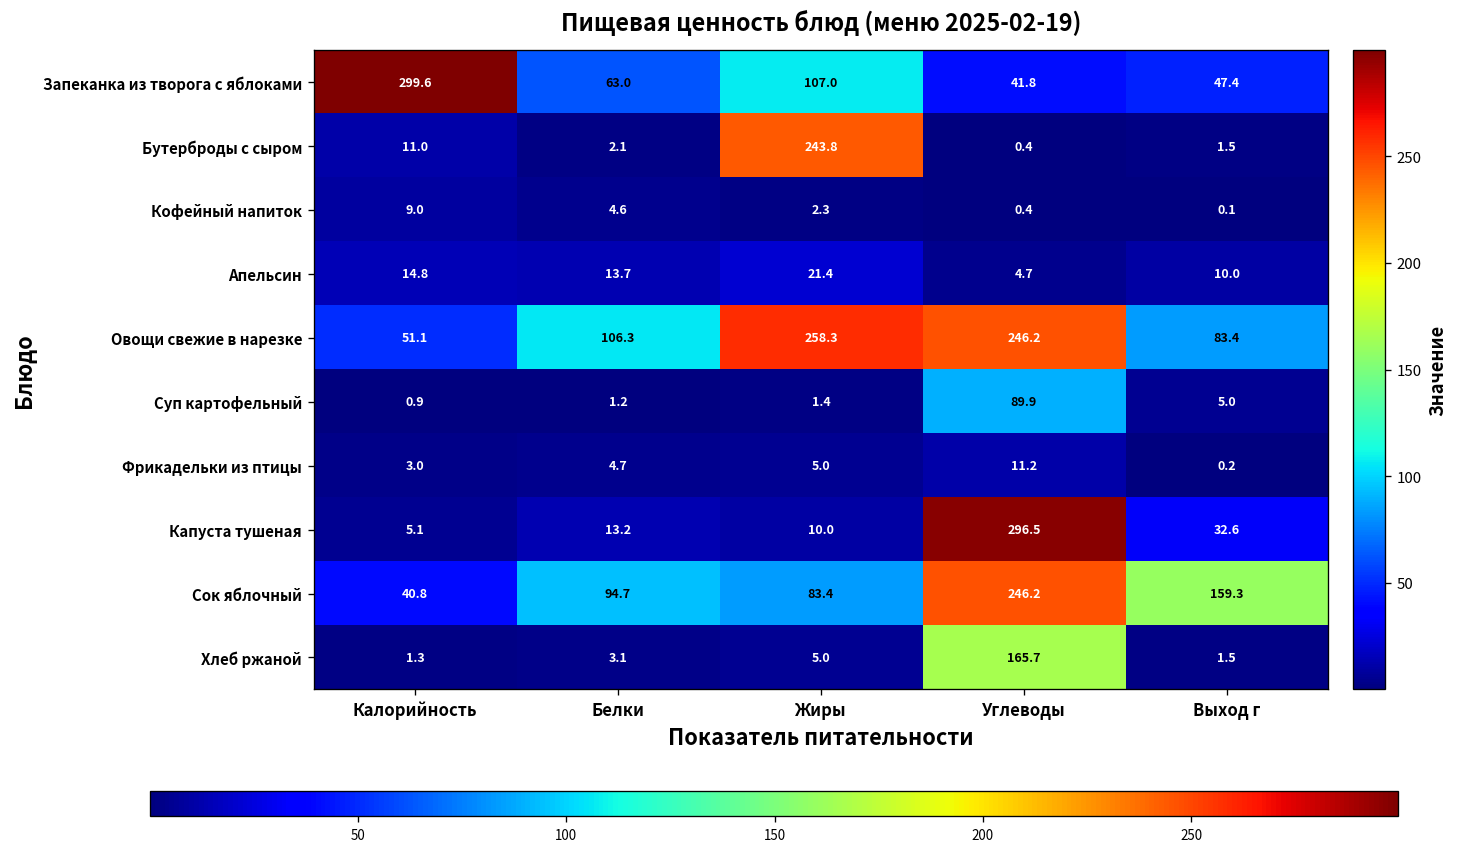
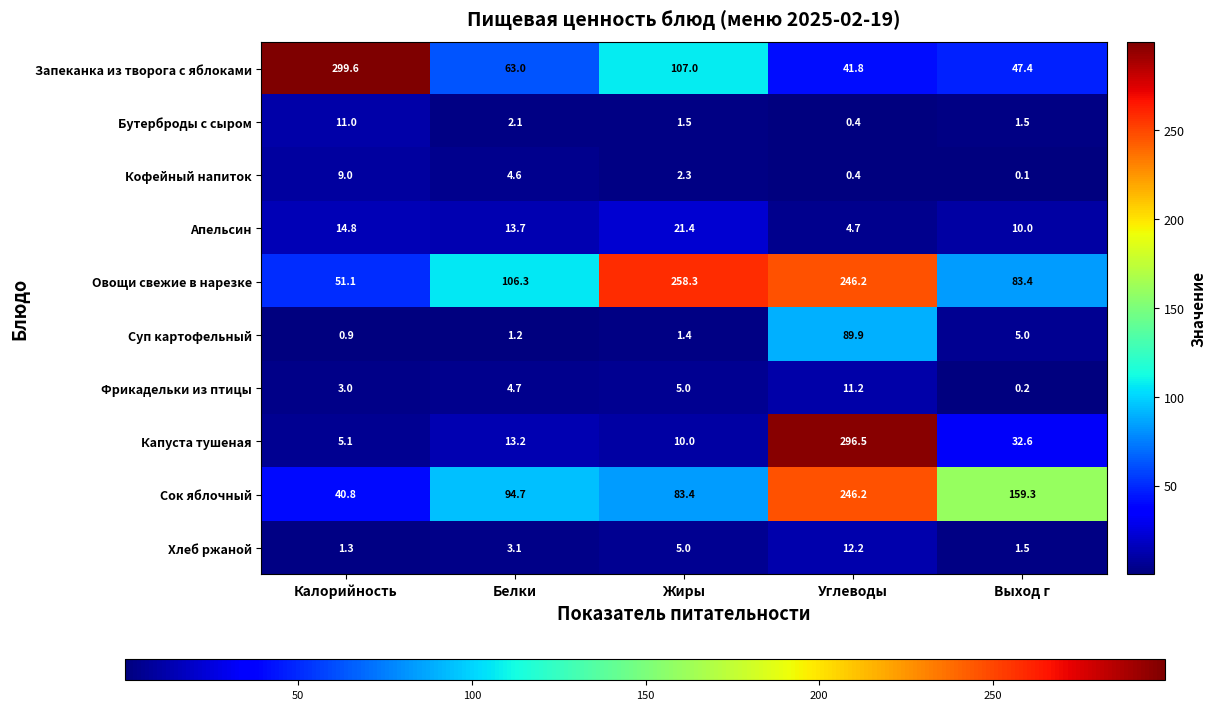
Бутерброды с сыром, Жиры: 243.8 -> 1.5
Хлеб ржаной, Углеводы: 165.7 -> 12.2
